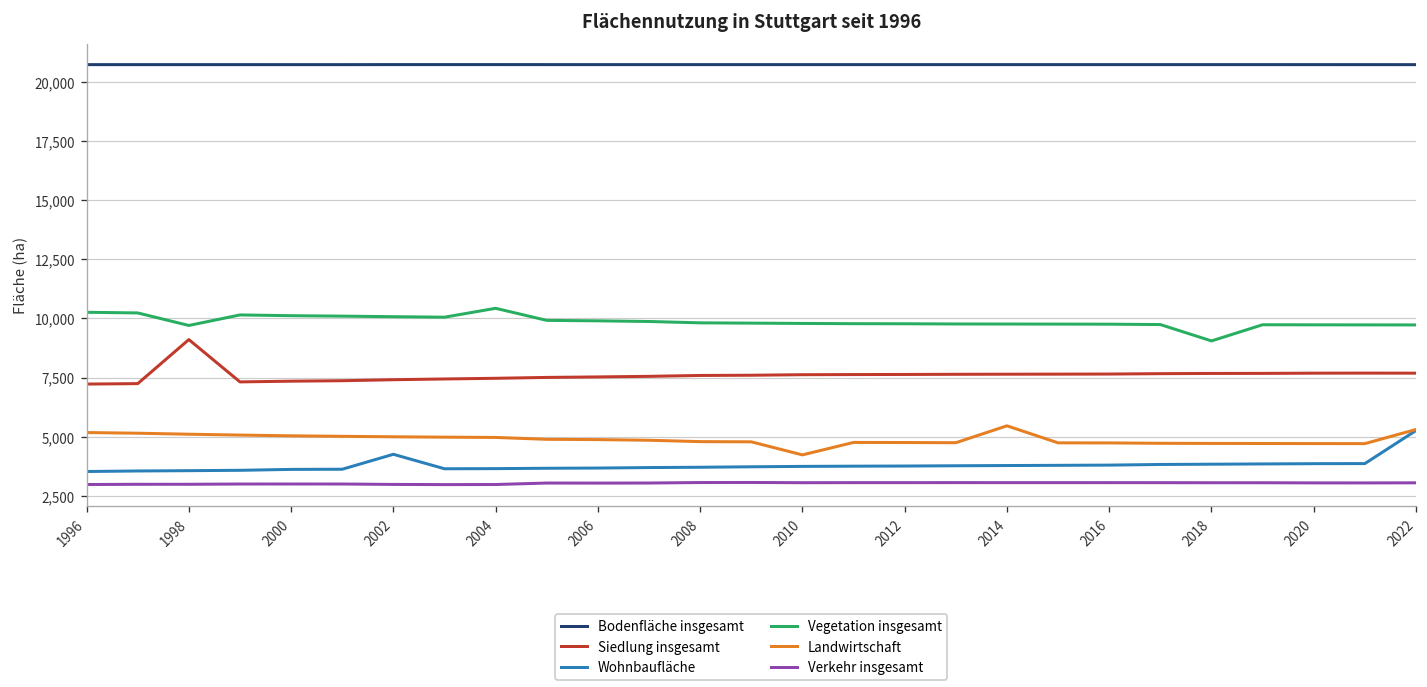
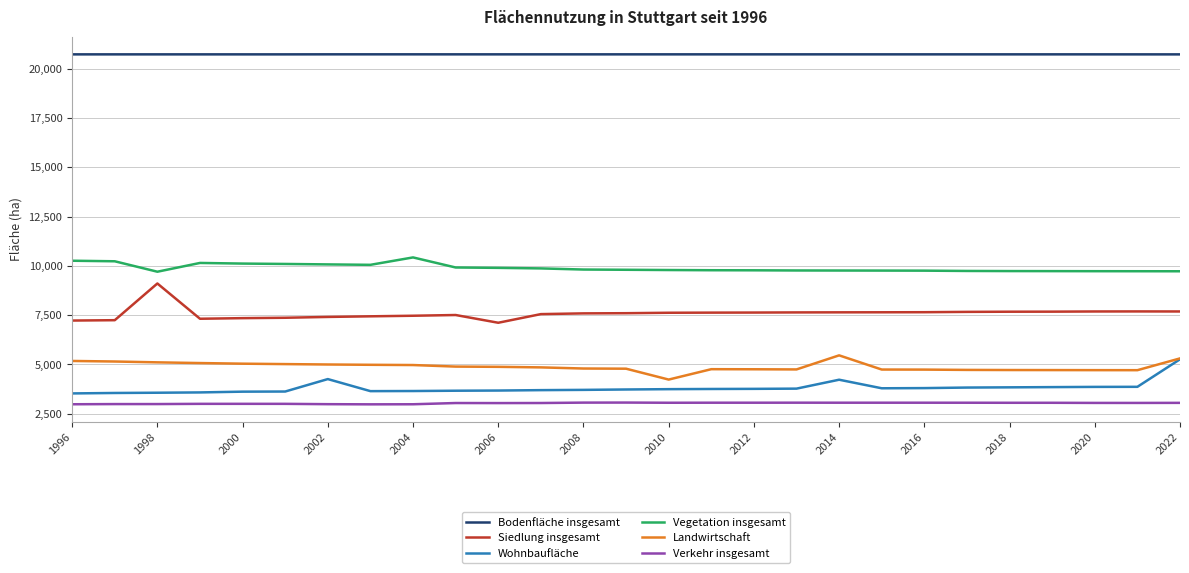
Siedlung insgesamt, 2006: 7,500 -> 7,100
Wohnbaufläche, 2014: 3,800 -> 4,200
Vegetation insgesamt, 2018: 9,100 -> 9,700
